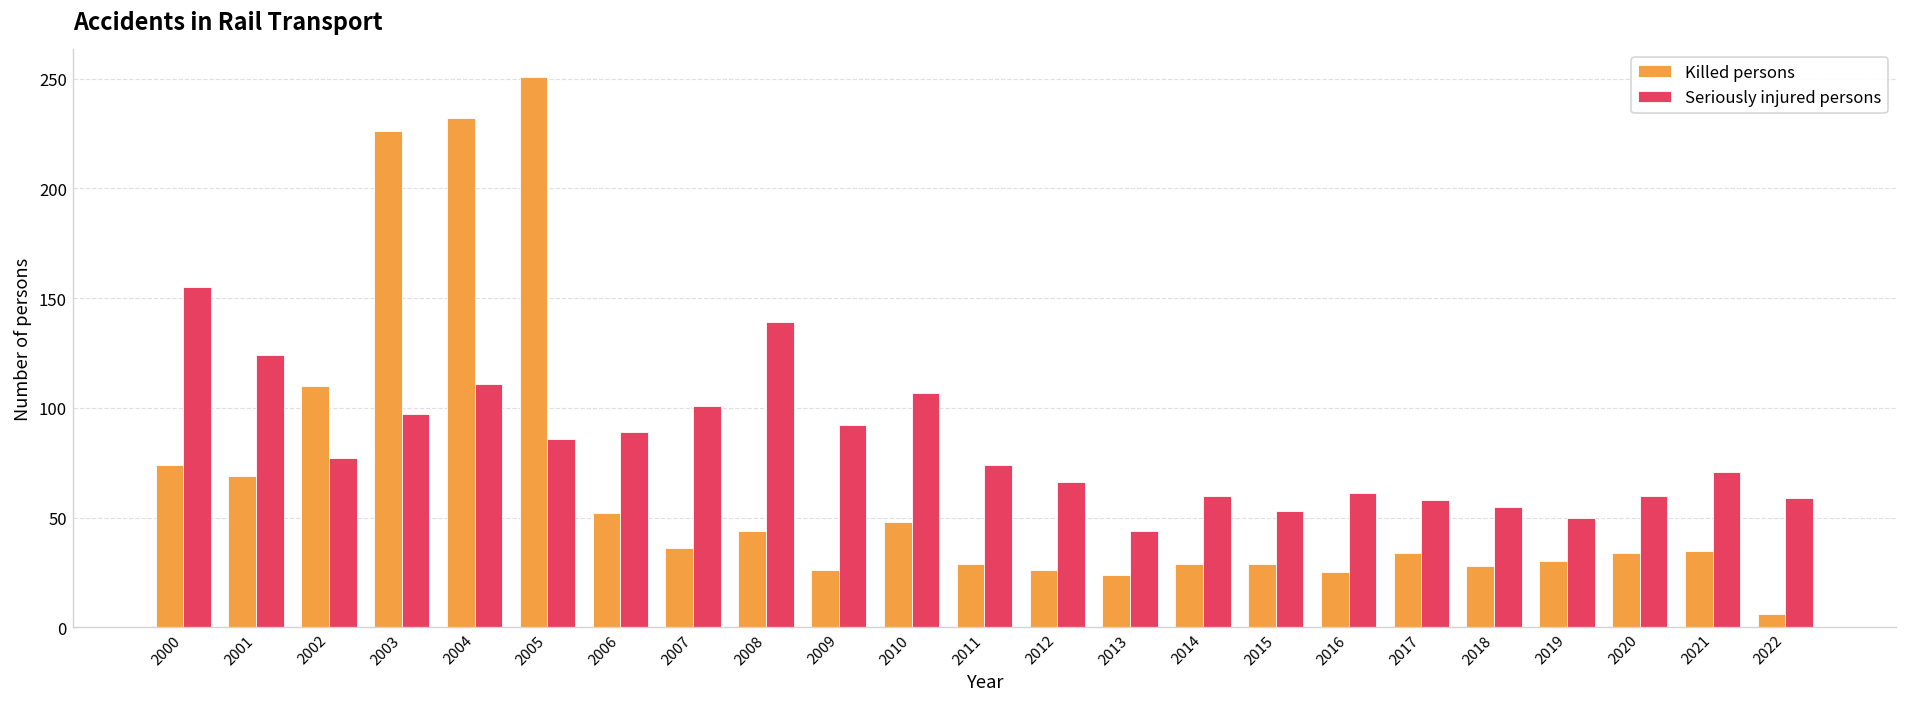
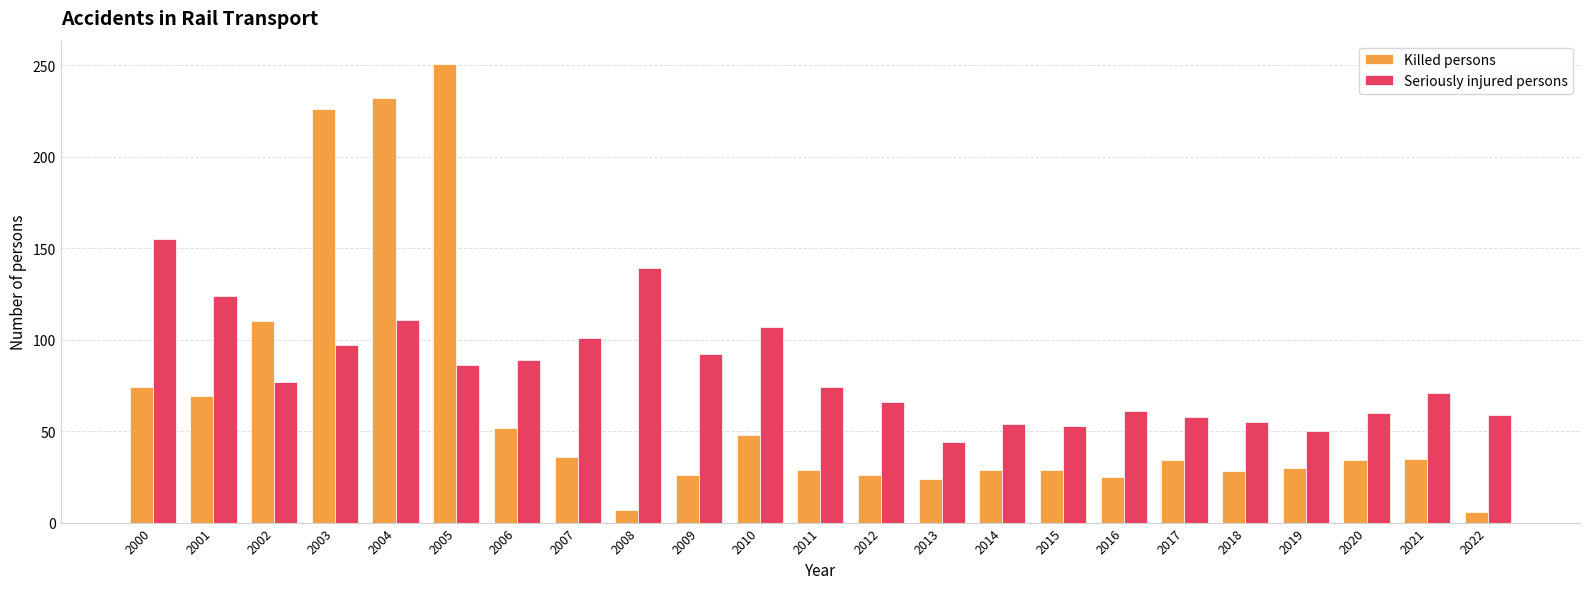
Killed persons, 2008: 44 -> 7
Seriously injured persons, 2014: 60 -> 54
